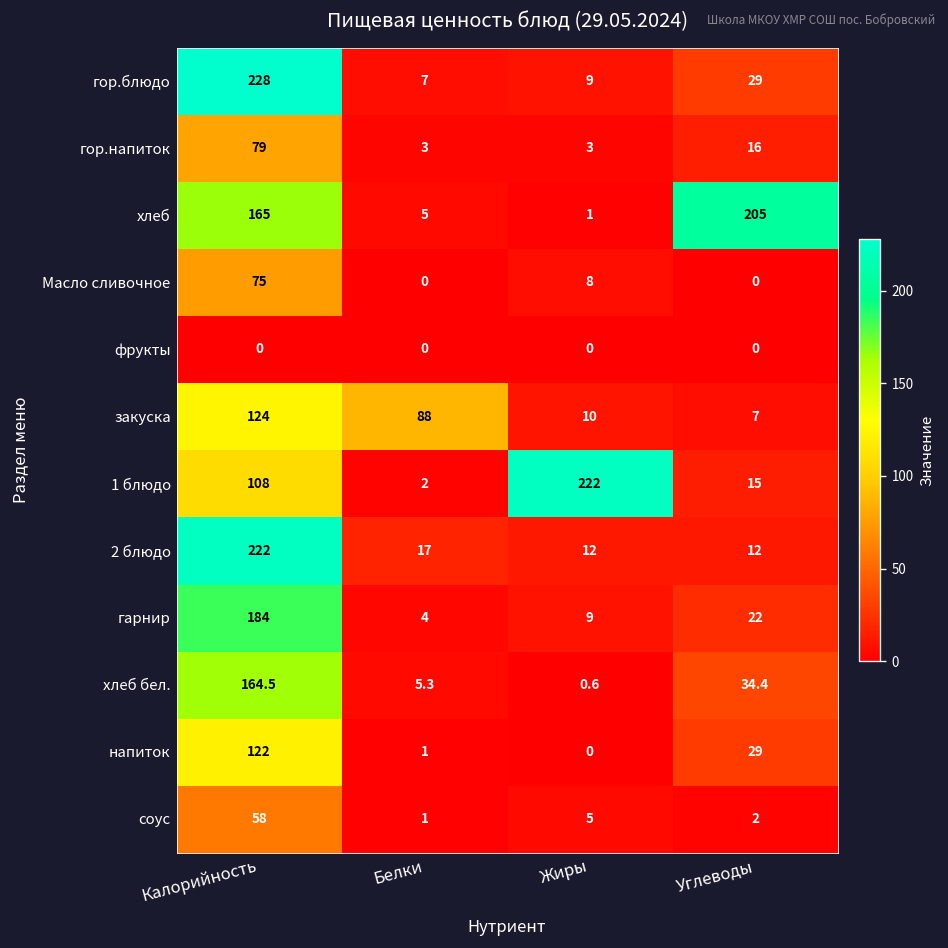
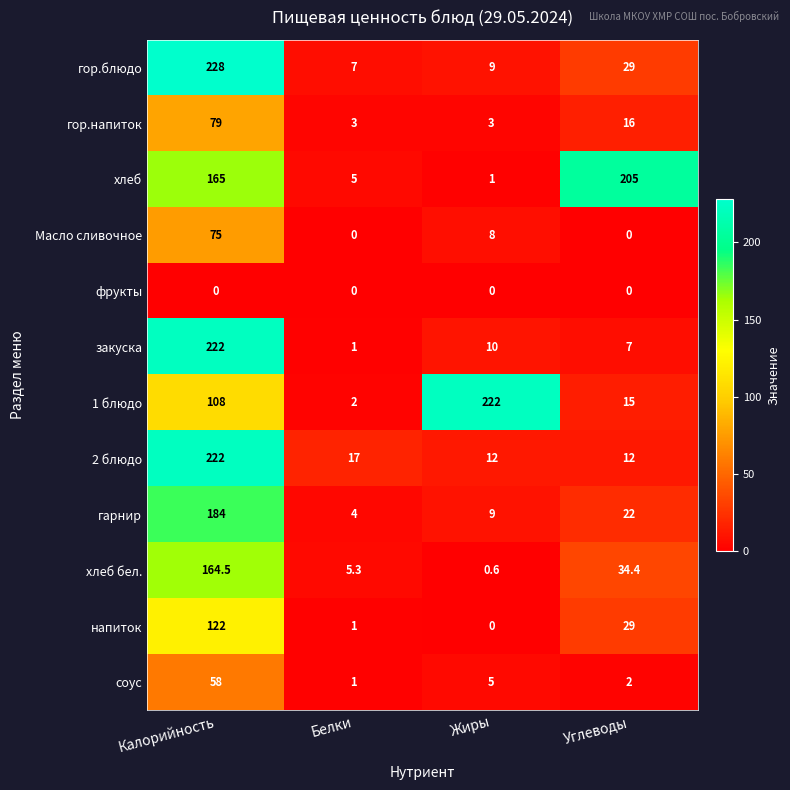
закуска, Калорийность: 124 -> 222
закуска, Белки: 88 -> 1
